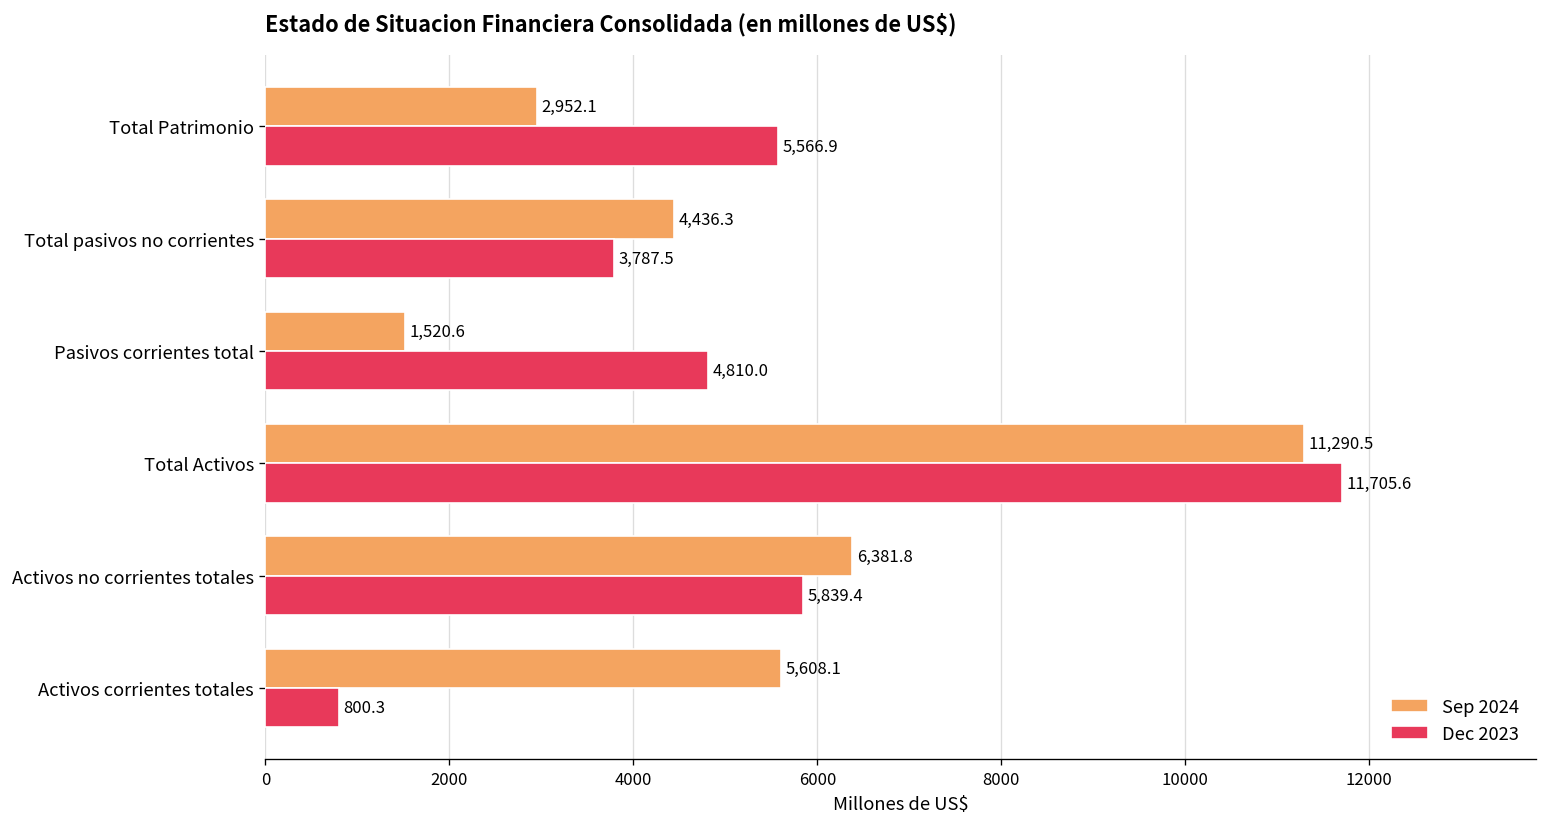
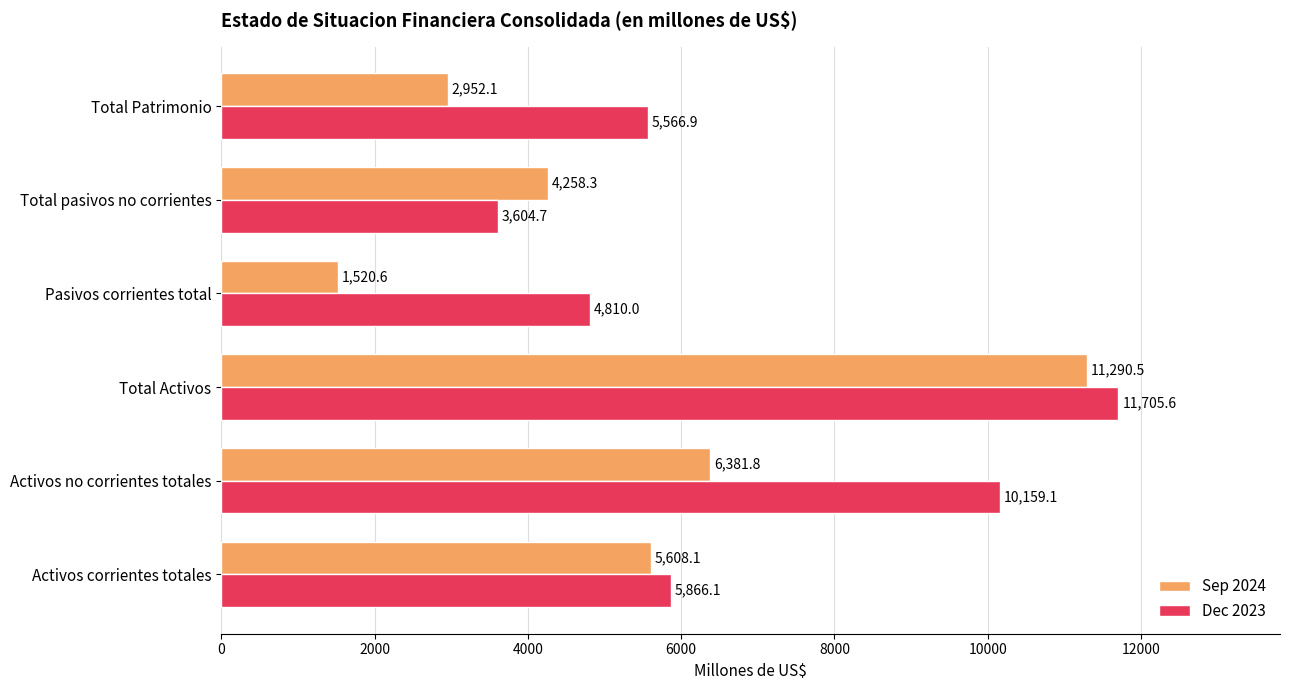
Sep 2024, Total pasivos no corrientes: 4,436.3 -> 4,258.3
Dec 2023, Total pasivos no corrientes: 3,787.5 -> 3,604.7
Dec 2023, Activos no corrientes totales: 5,839.4 -> 10,159.1
Dec 2023, Activos corrientes totales: 800.3 -> 5,866.1
